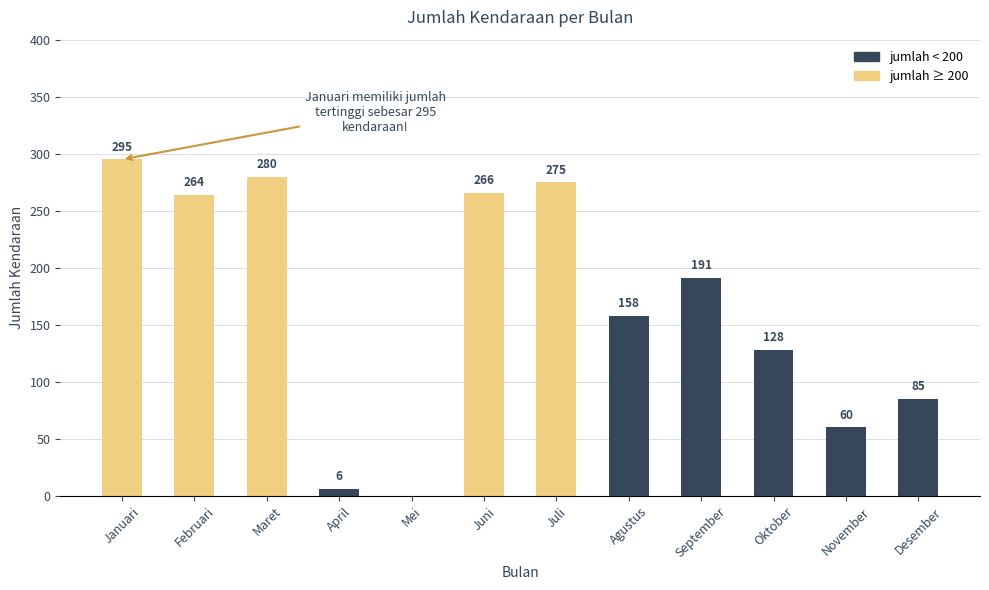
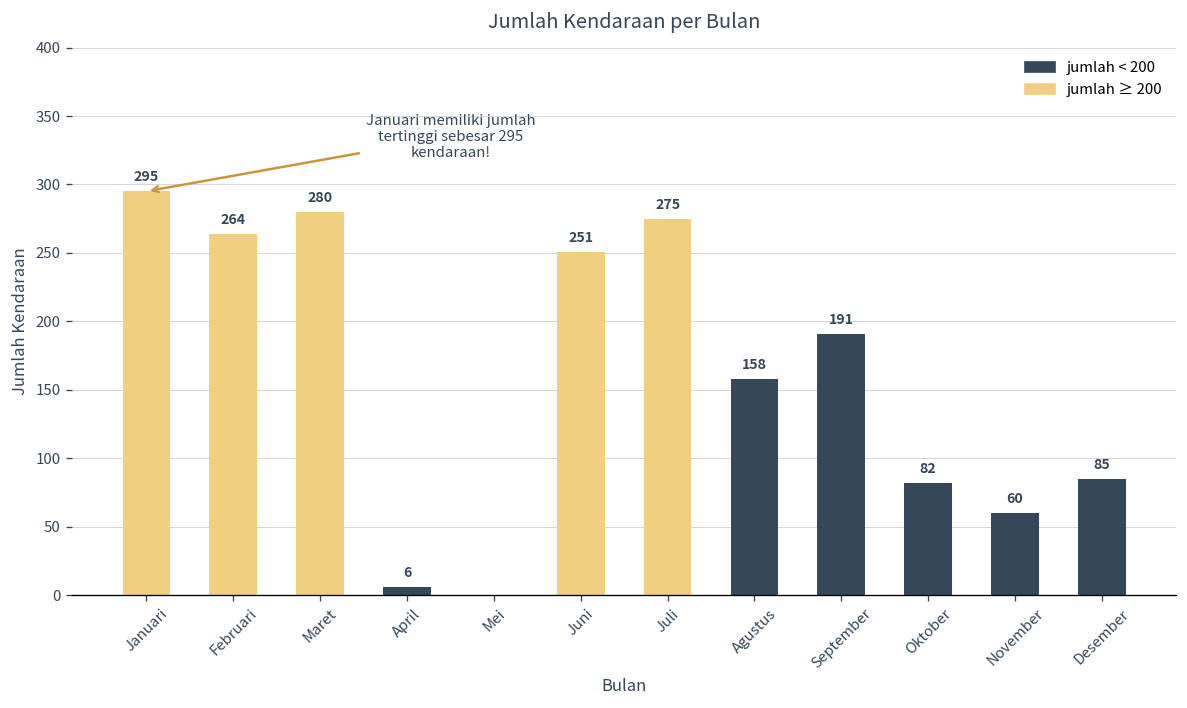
Juni: 266 -> 251
Oktober: 128 -> 82
